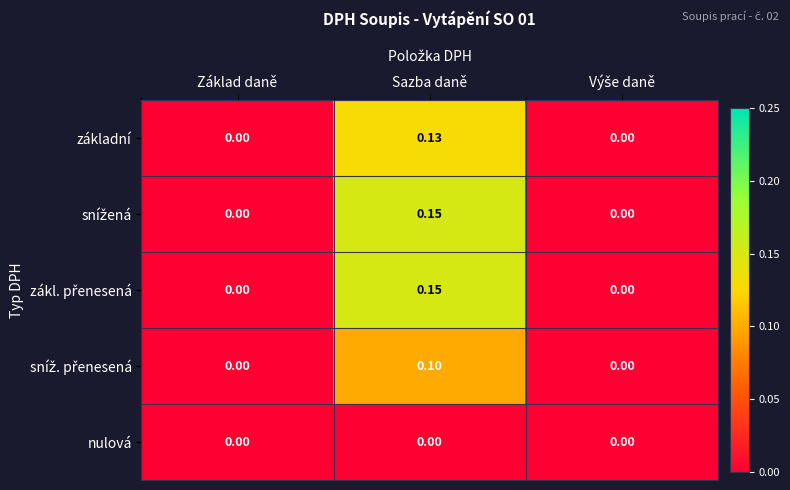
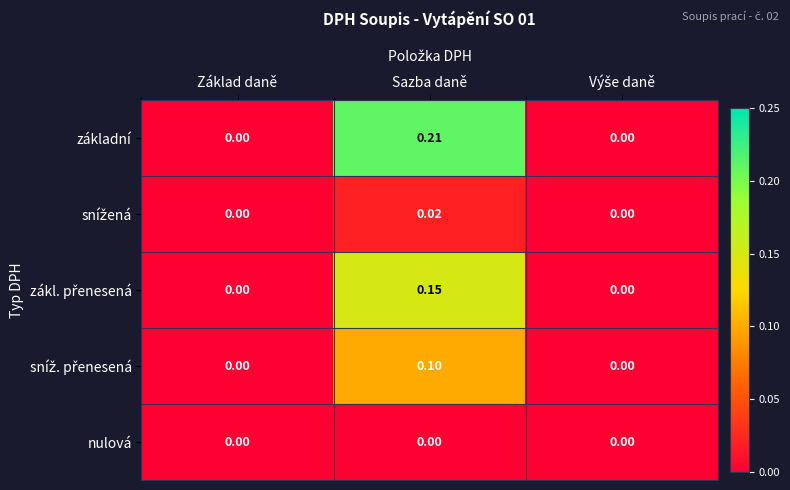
základní, Sazba daně: 0.13 -> 0.21
snížená, Sazba daně: 0.15 -> 0.02
